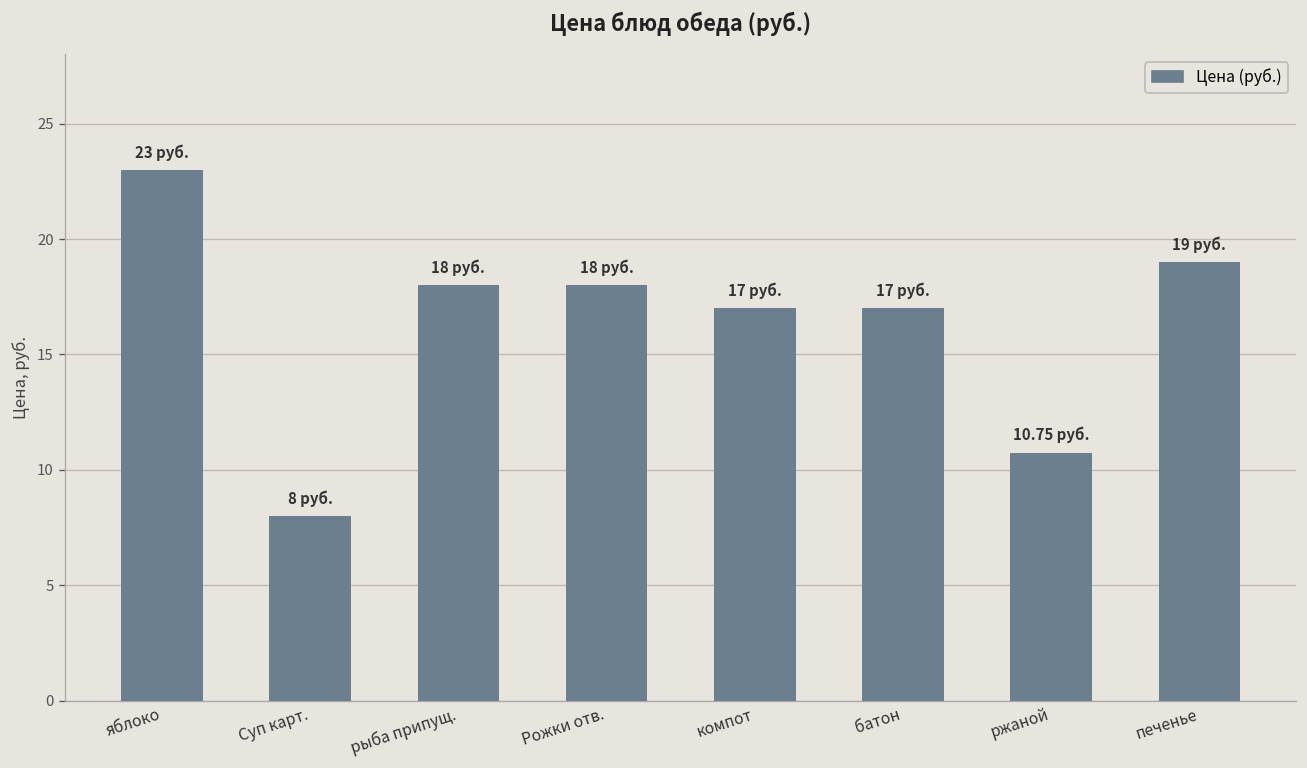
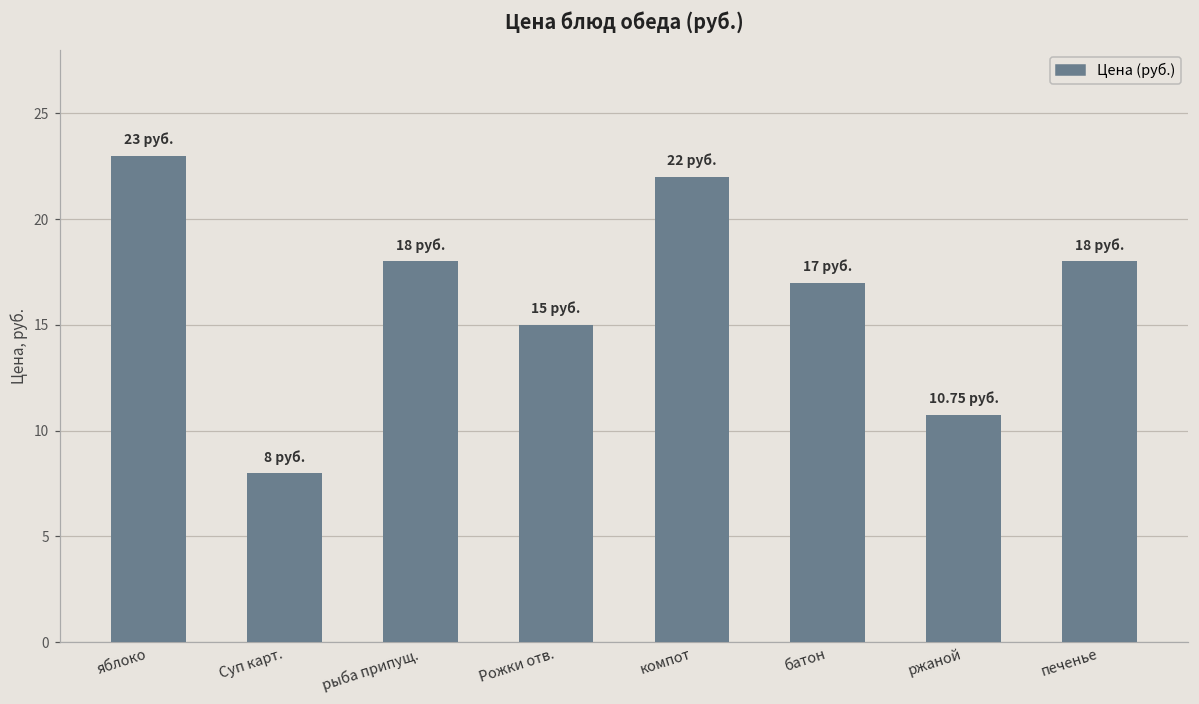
Рожки отв.: 18 -> 15
компот: 17 -> 22
печенье: 19 -> 18
